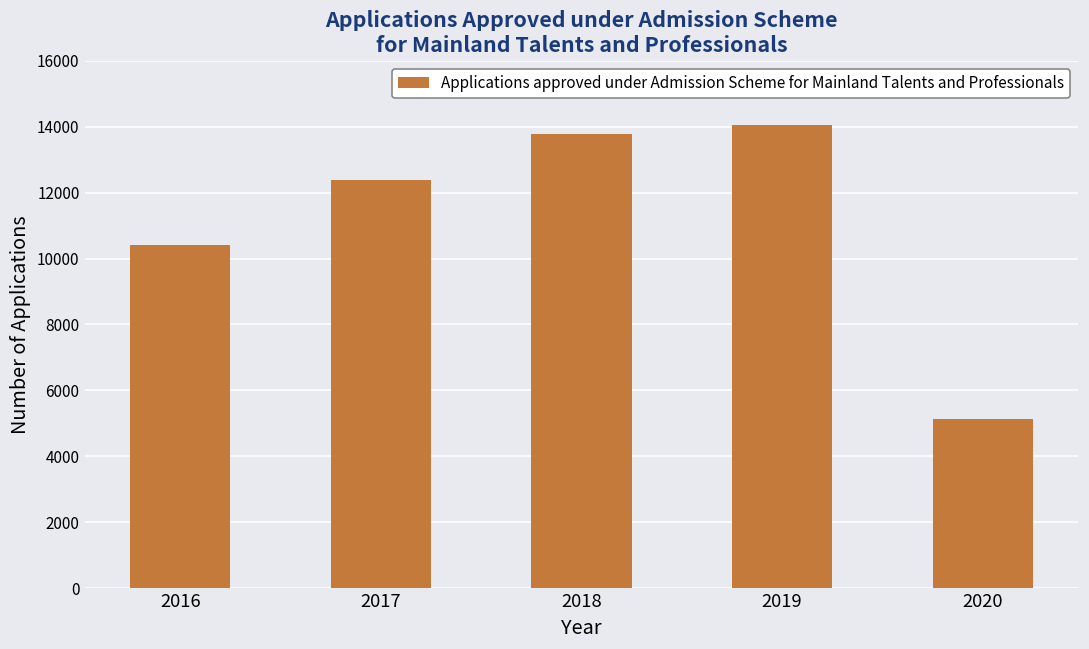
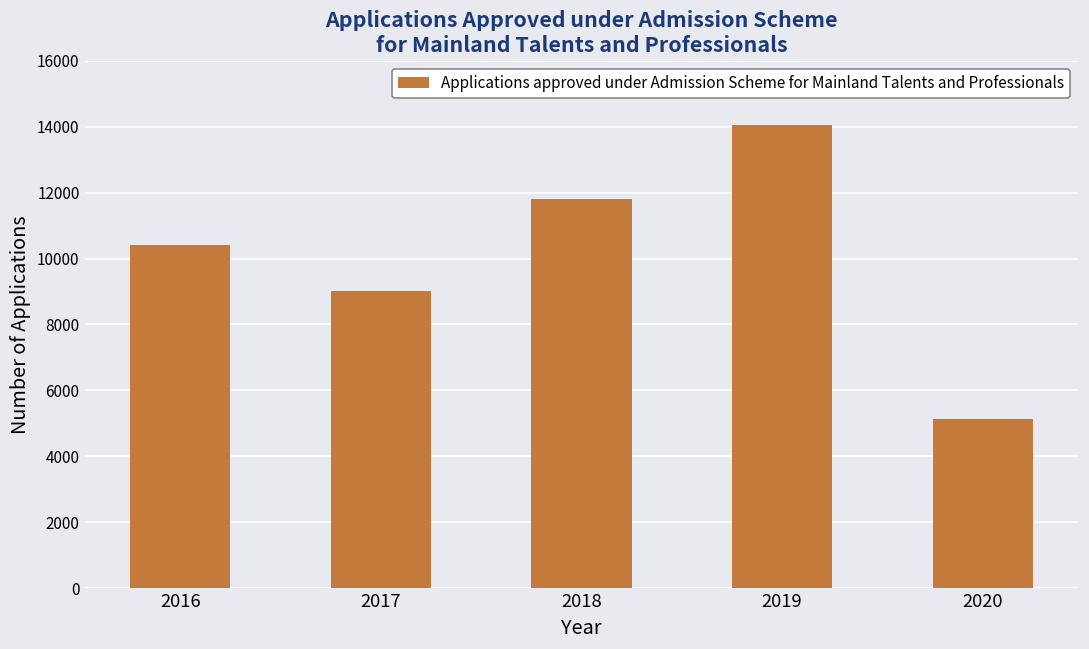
2017: 12400 -> 9000
2018: 13800 -> 11800
